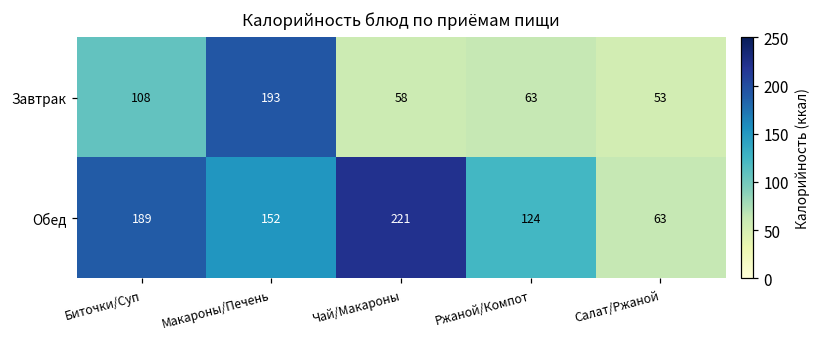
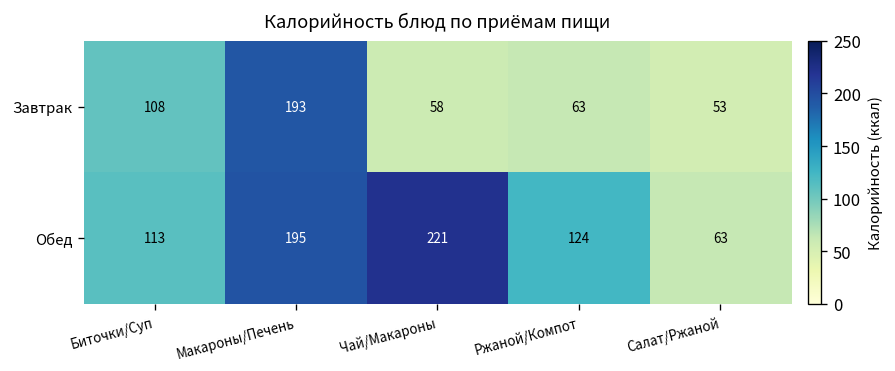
Обед, Биточки/Суп: 189 -> 113
Обед, Макароны/Печень: 152 -> 195
